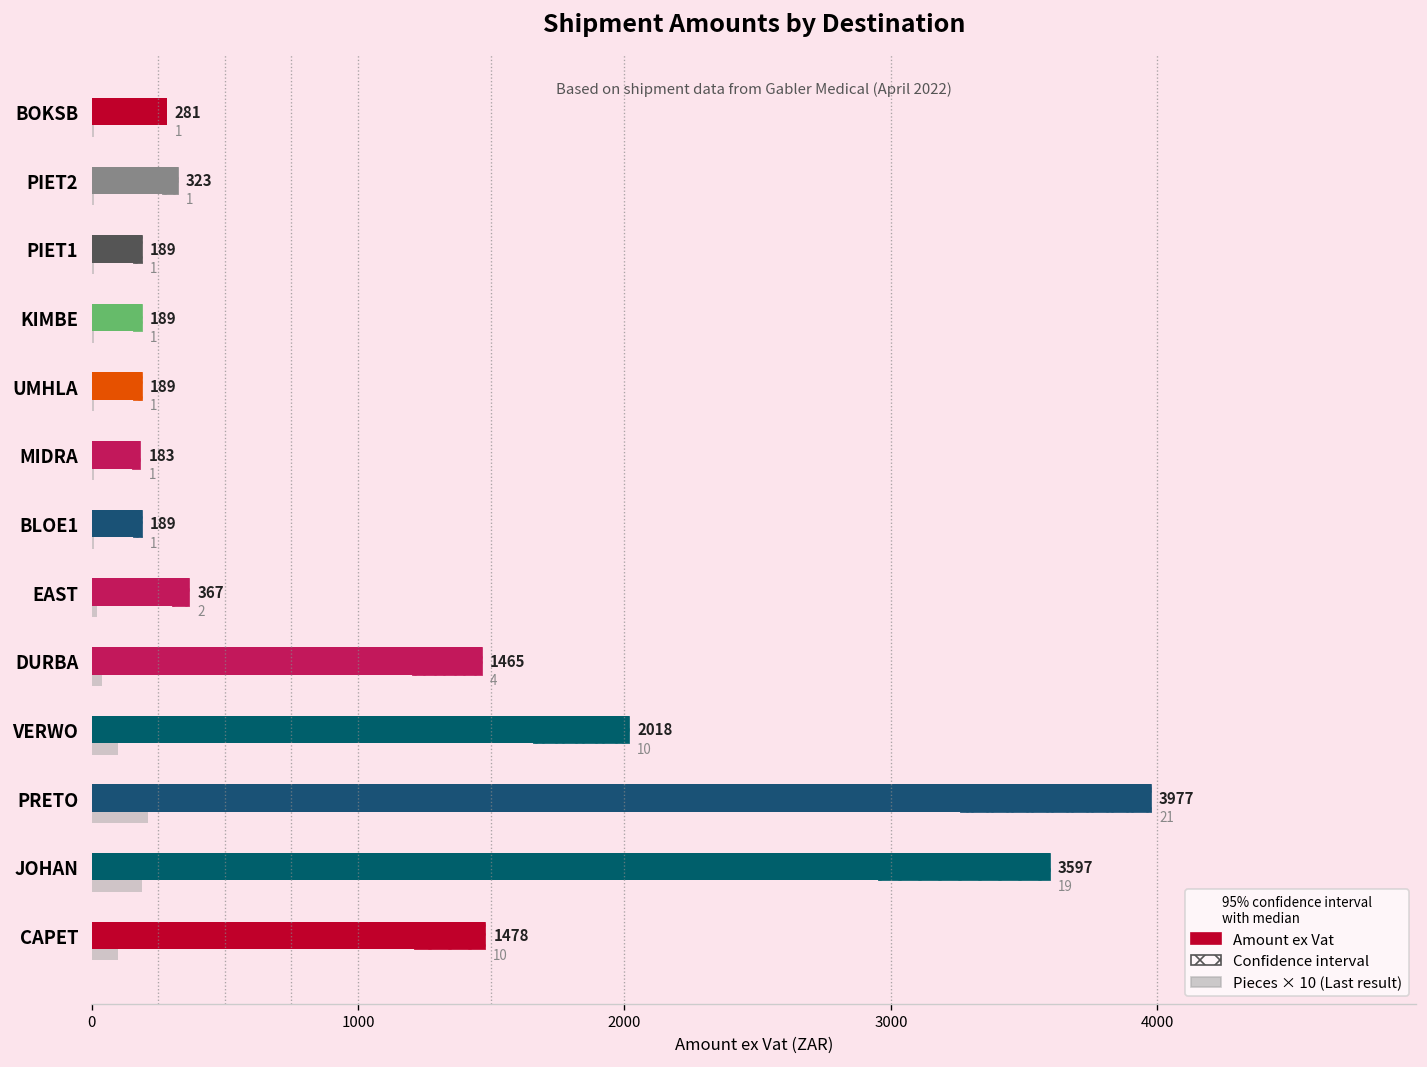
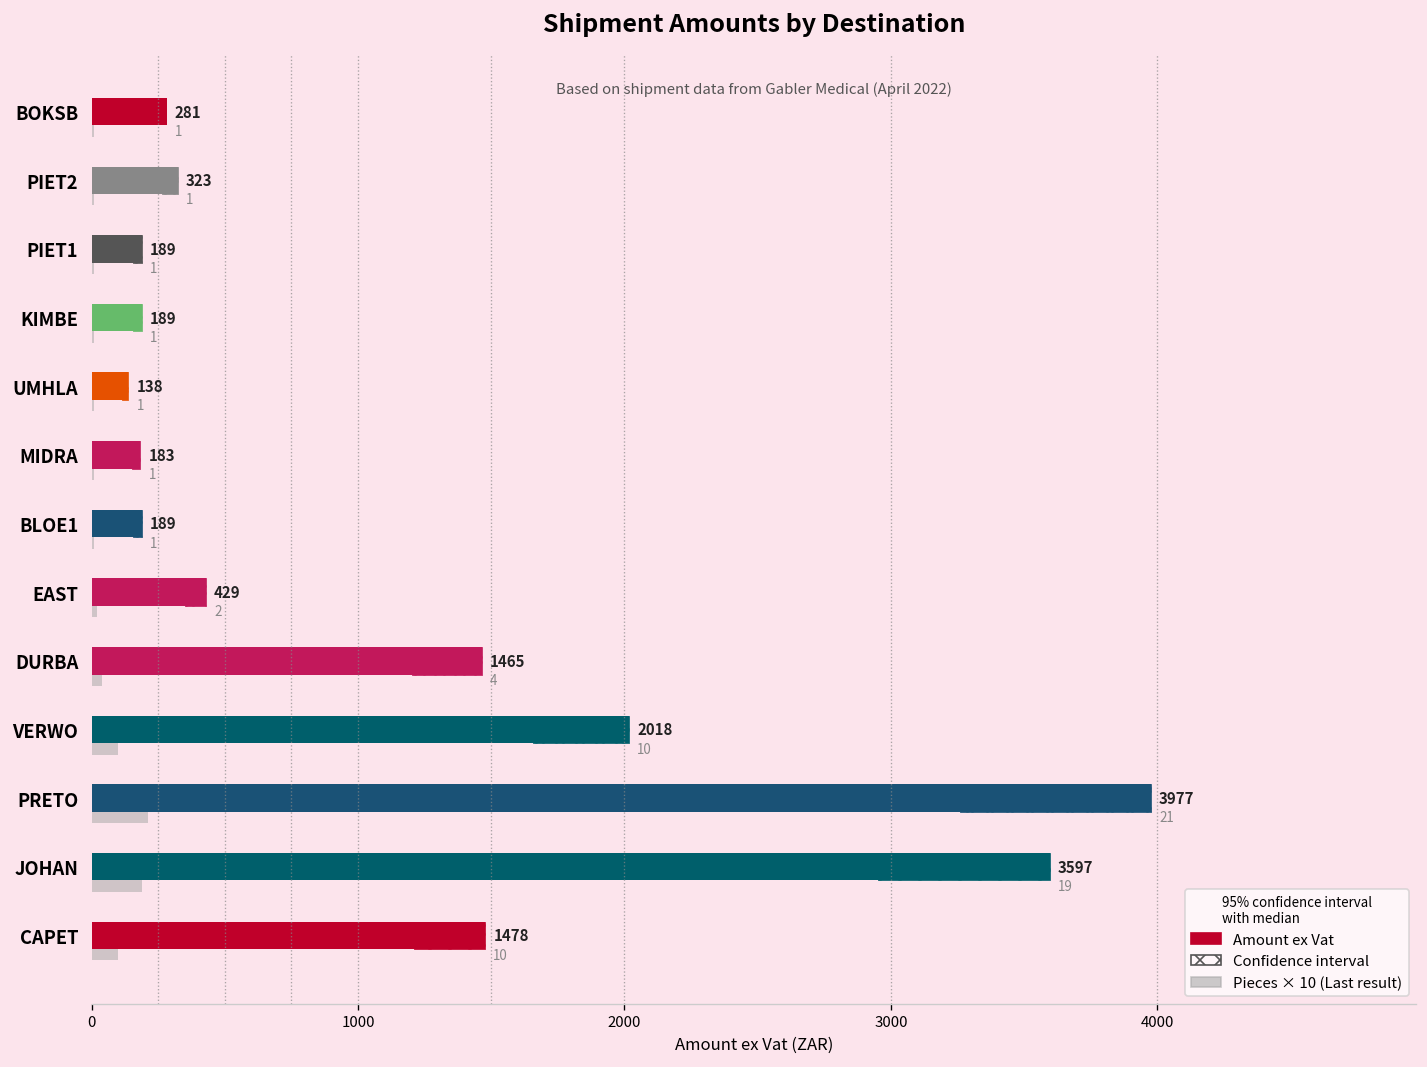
Amount ex Vat, UMHLA: 189 -> 138
Amount ex Vat, EAST: 367 -> 429
